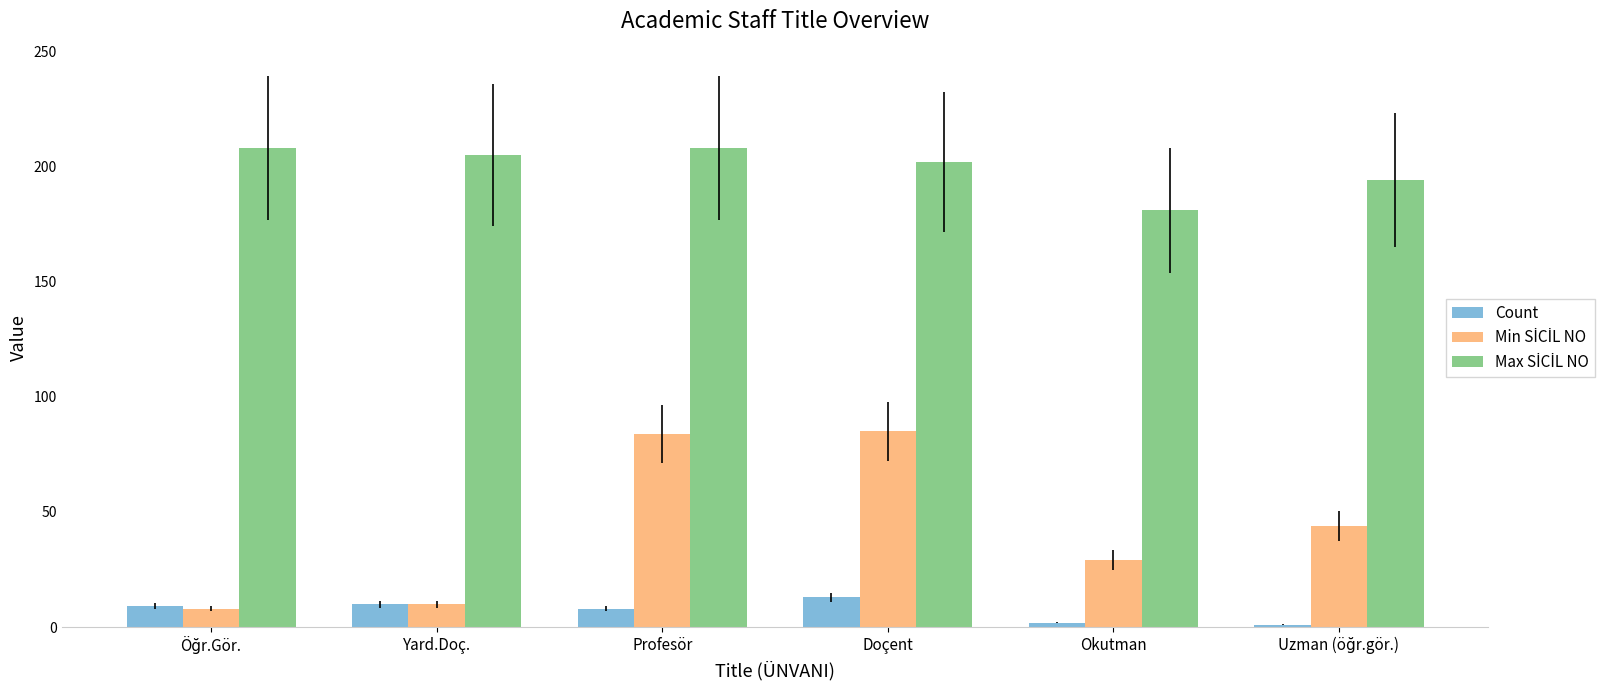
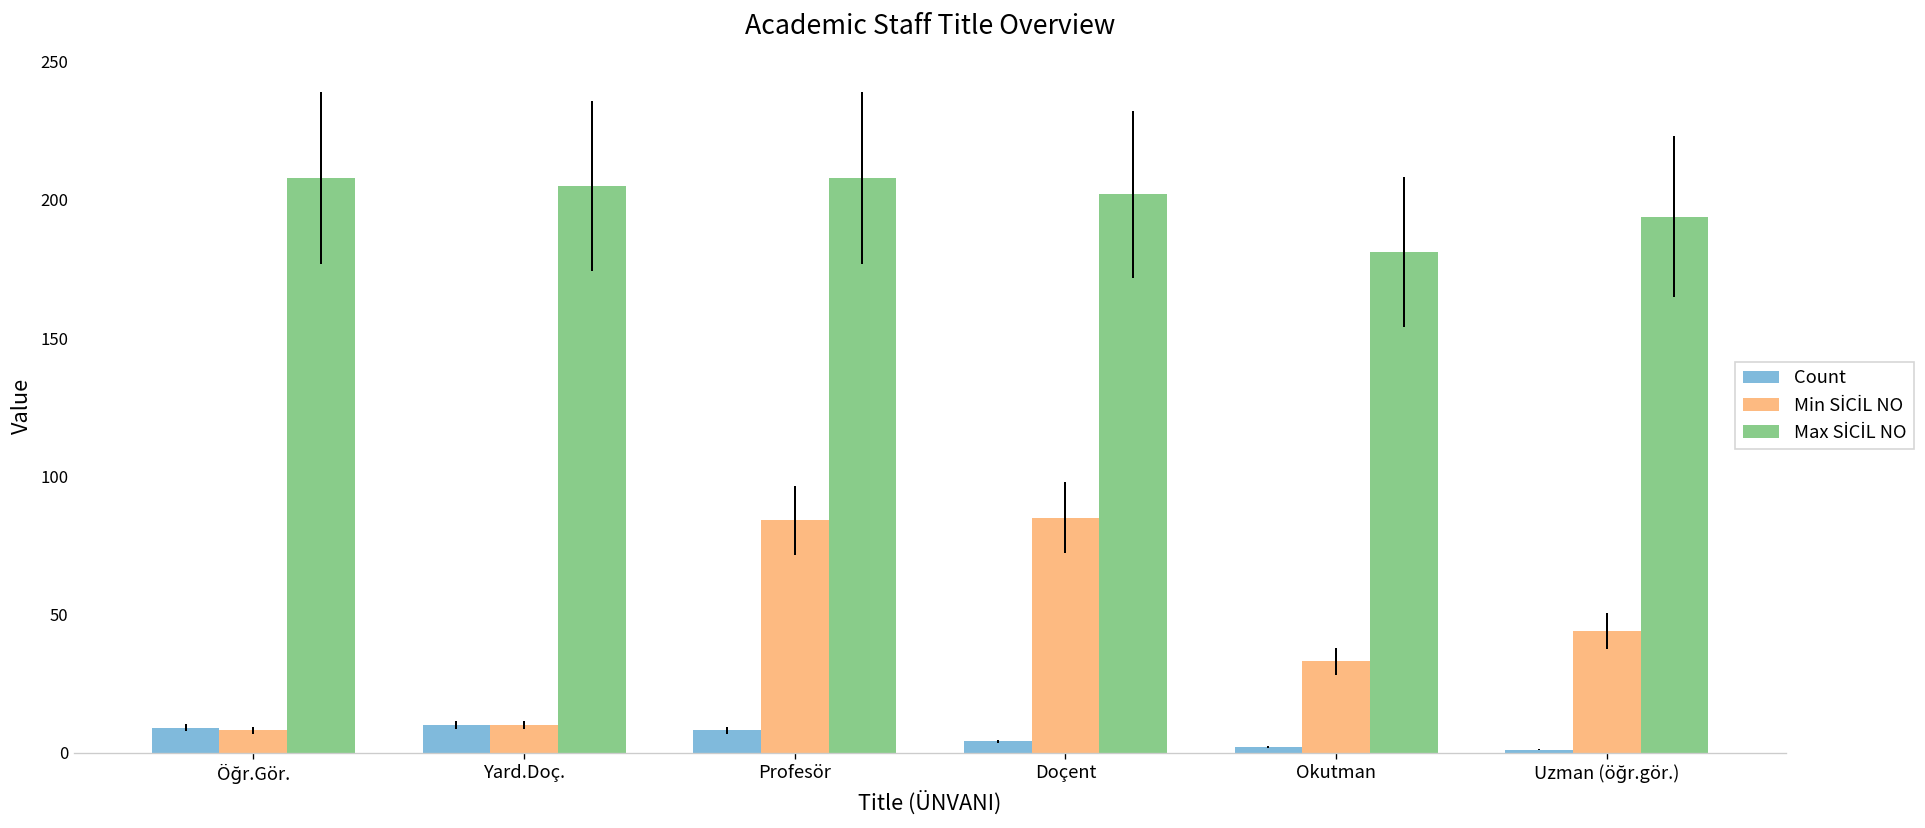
Count, Doçent: 13 -> 4
Min SİCİL NO, Okutman: 29 -> 33
